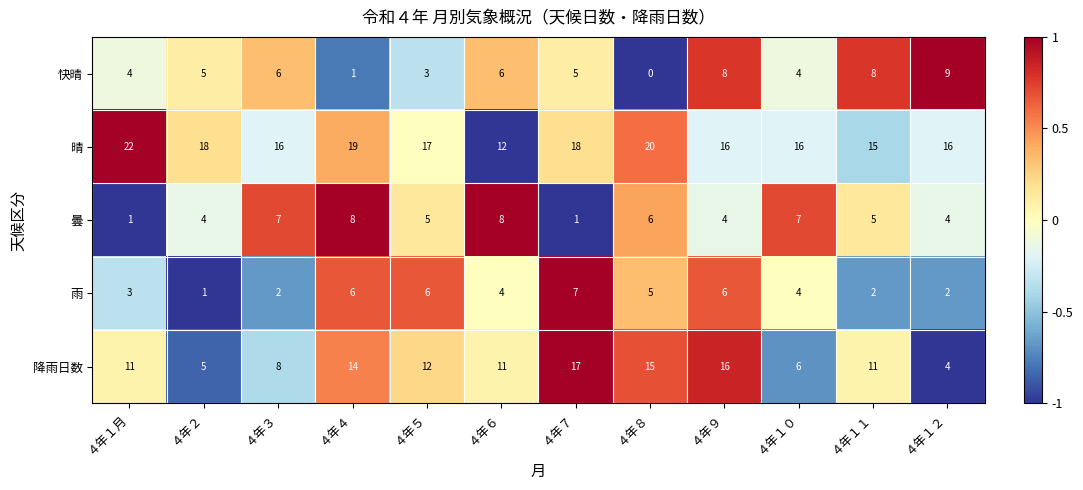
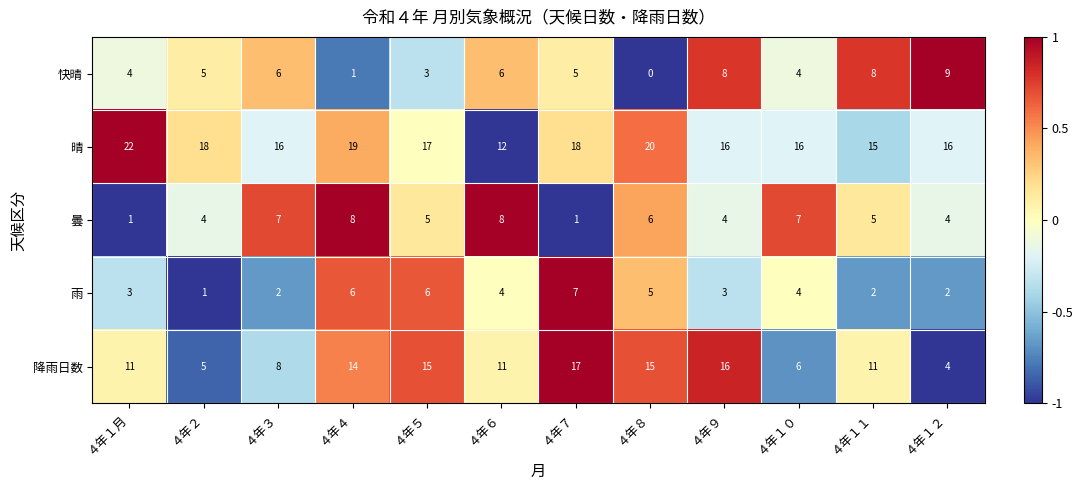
雨, ４年９: 6 -> 3
降雨日数, ４年５: 12 -> 15
